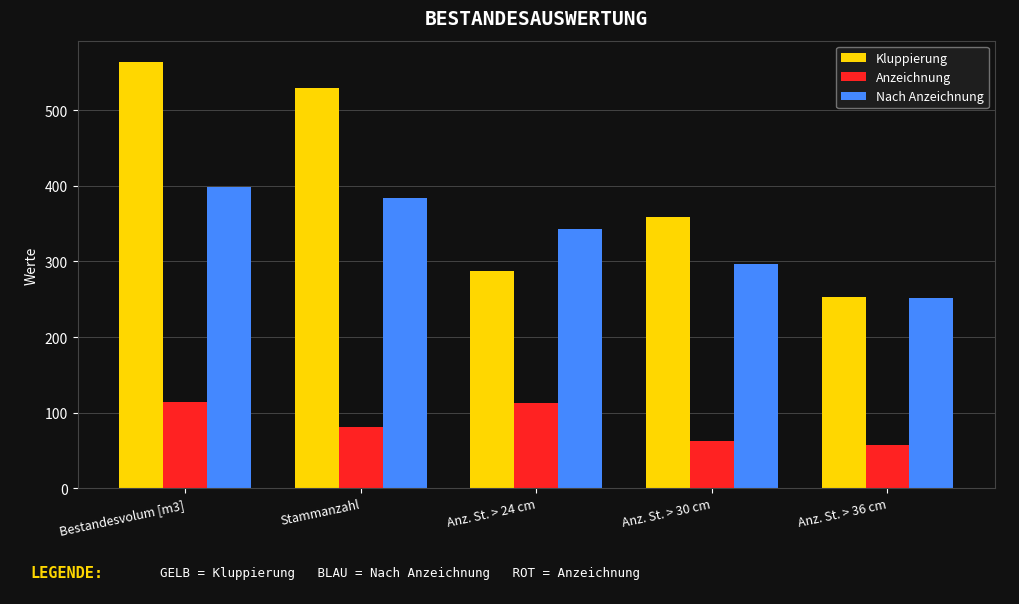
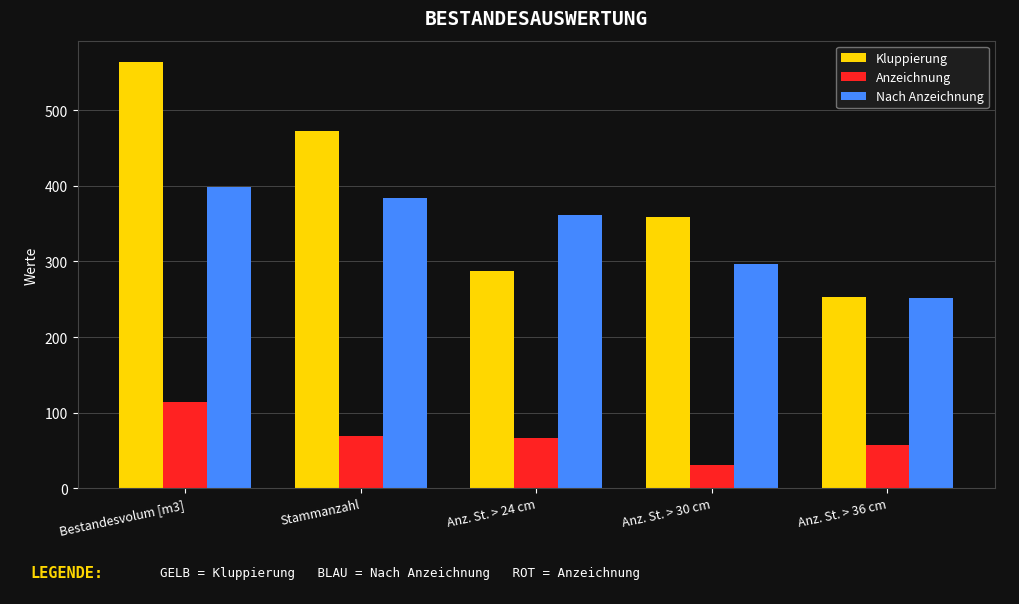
Kluppierung, Stammanzahl: 530 -> 470
Anzeichnung, Stammanzahl: 80 -> 70
Anzeichnung, Anz. St. > 24 cm: 110 -> 70
Nach Anzeichnung, Anz. St. > 24 cm: 340 -> 360
Anzeichnung, Anz. St. > 30 cm: 60 -> 30
